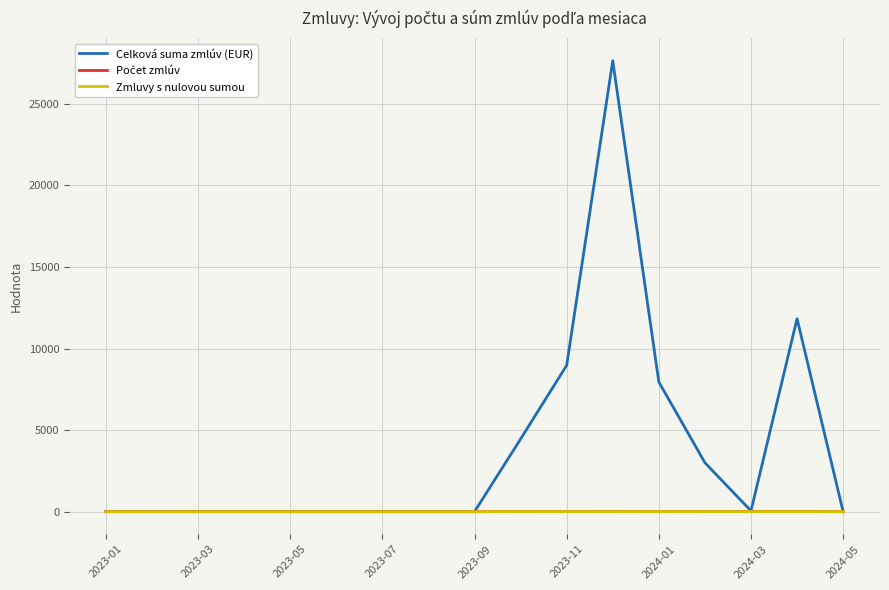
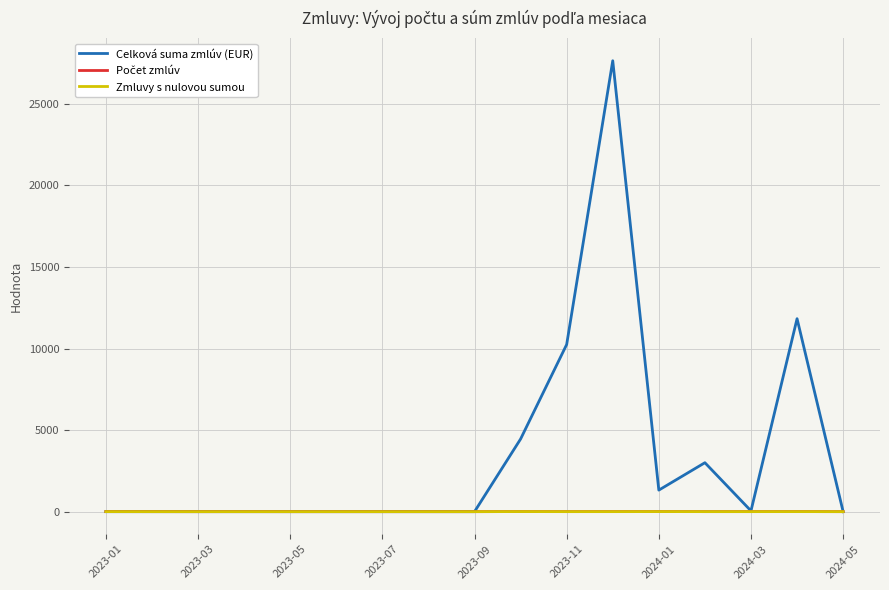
Celková suma zmlúv (EUR), 2023-11: 9000 -> 10200
Celková suma zmlúv (EUR), 2024-01: 8000 -> 1300
